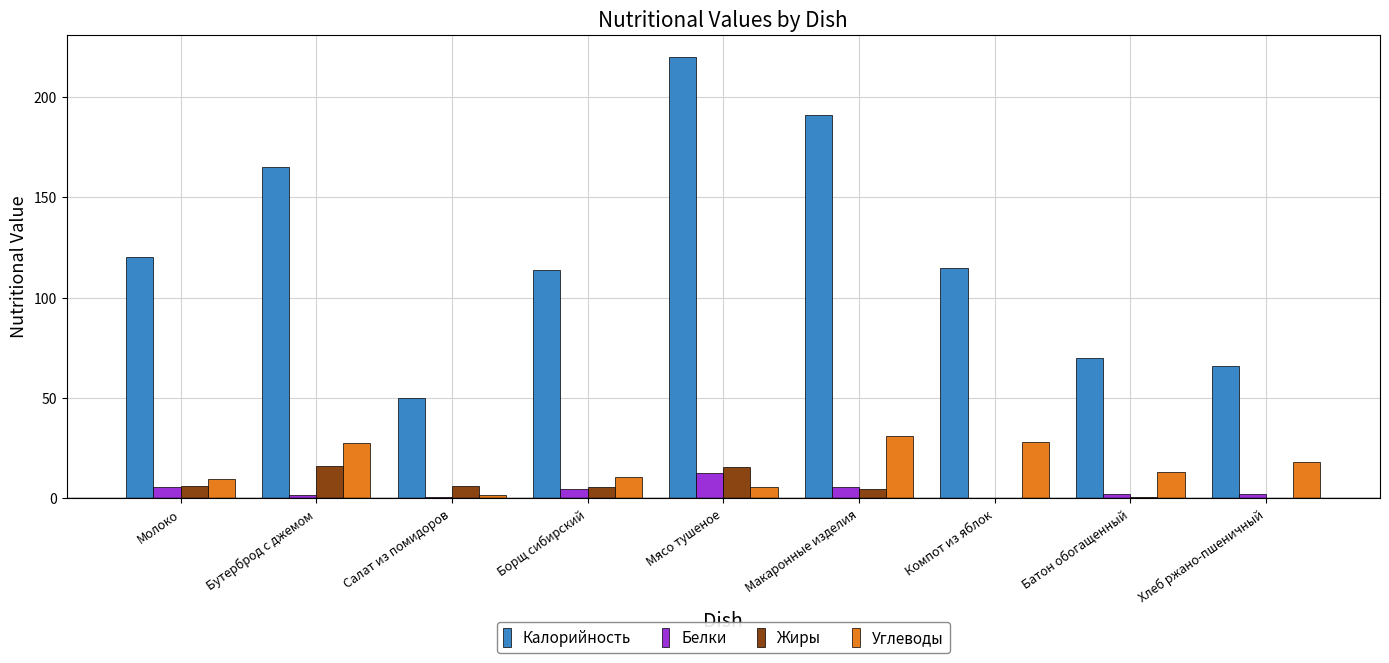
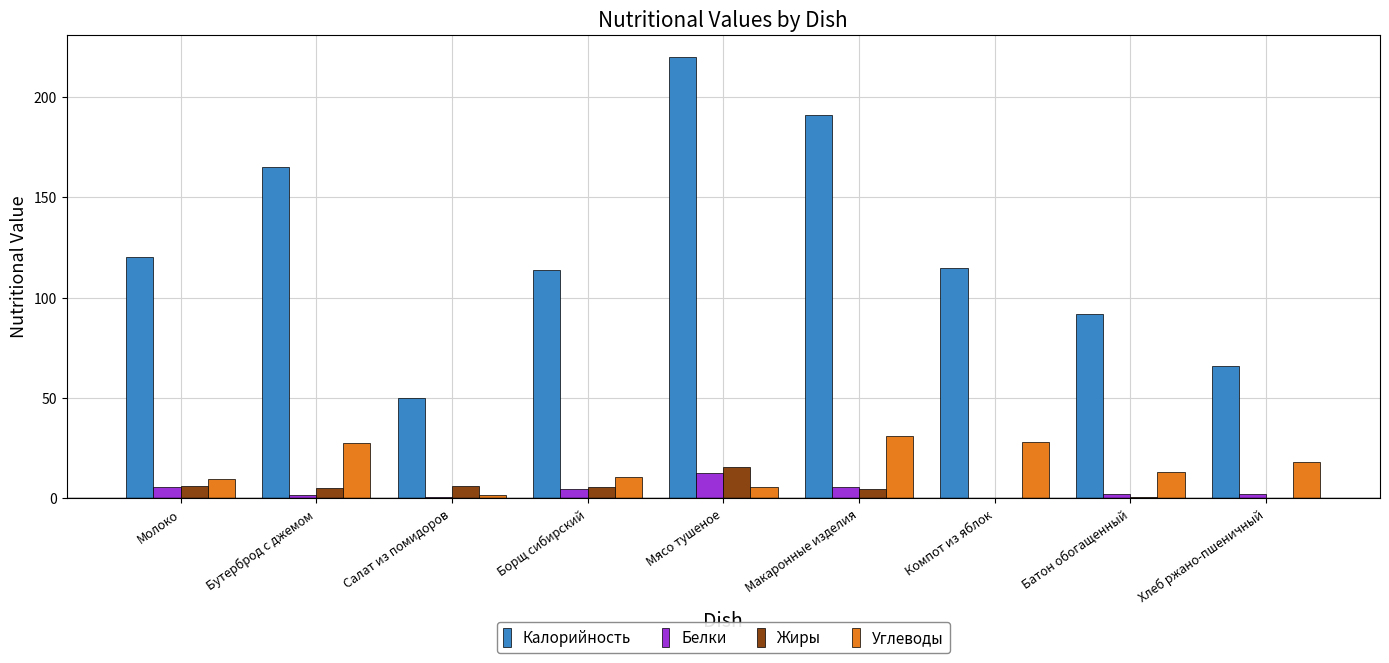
Жиры, Бутерброд с джемом: 16 -> 5
Калорийность, Батон обогащенный: 70 -> 92
